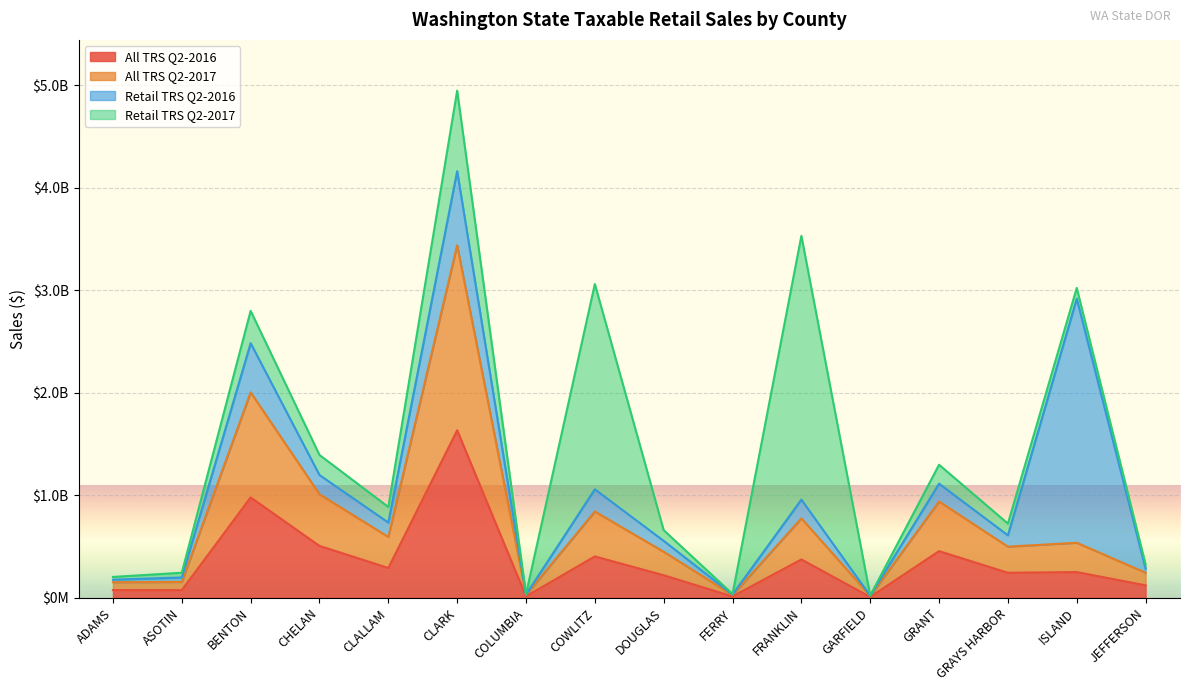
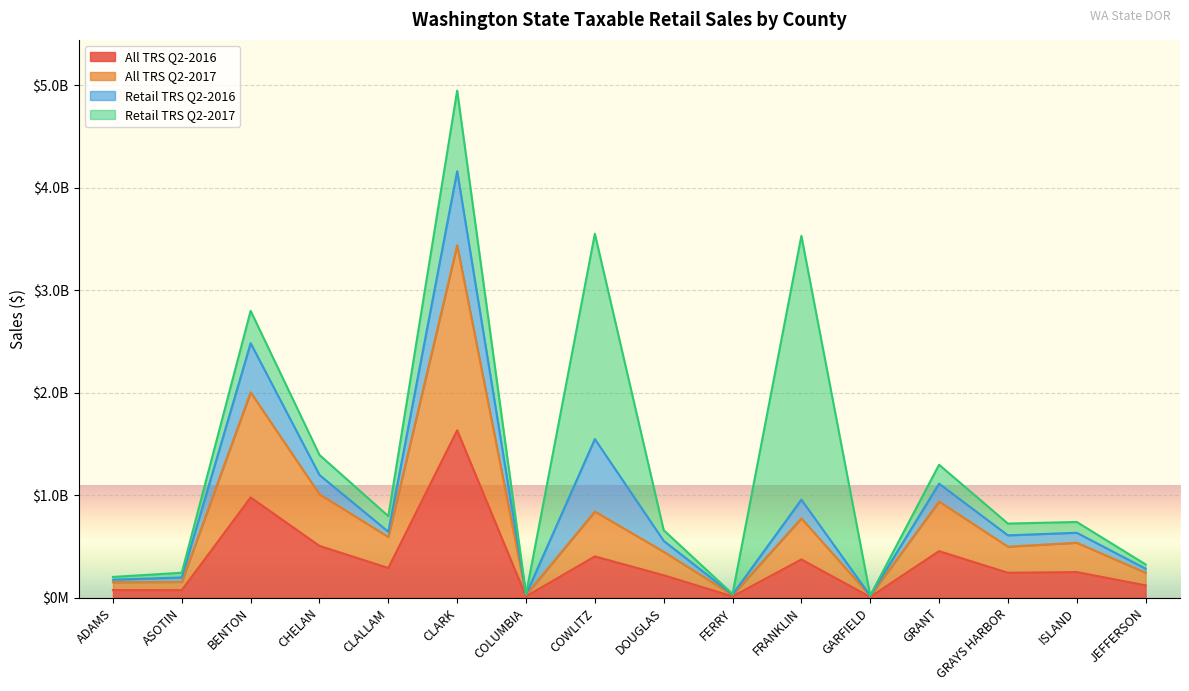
Retail TRS Q2-2016, CLALLAM: $140000000 -> $50000000
Retail TRS Q2-2016, COWLITZ: $220000000 -> $710000000
Retail TRS Q2-2016, ISLAND: $2380000000 -> $100000000
